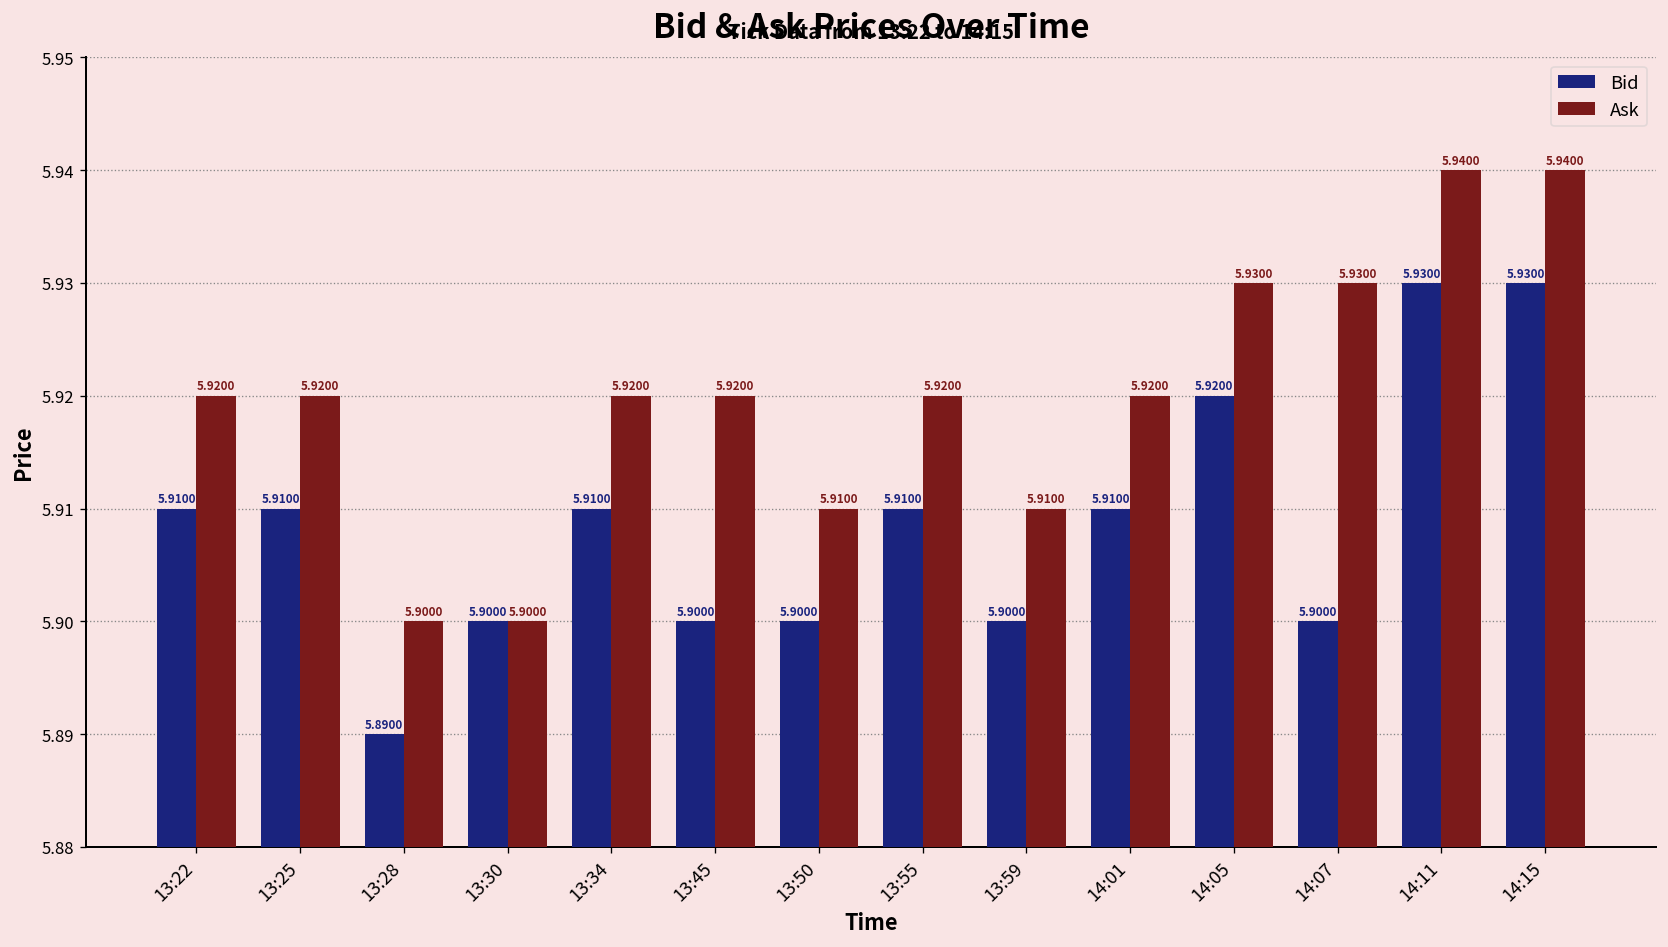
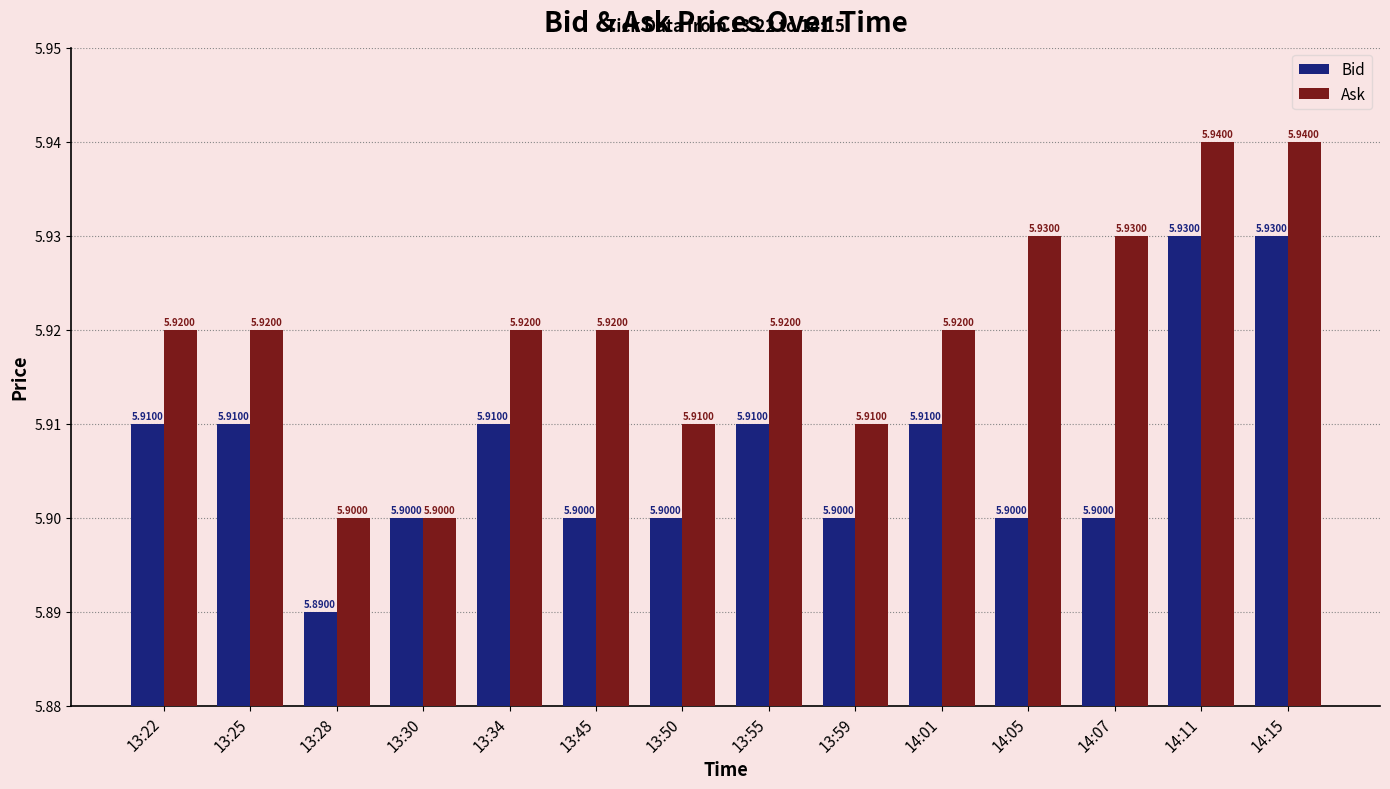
Bid, 14:05: 5.9200 -> 5.9000
